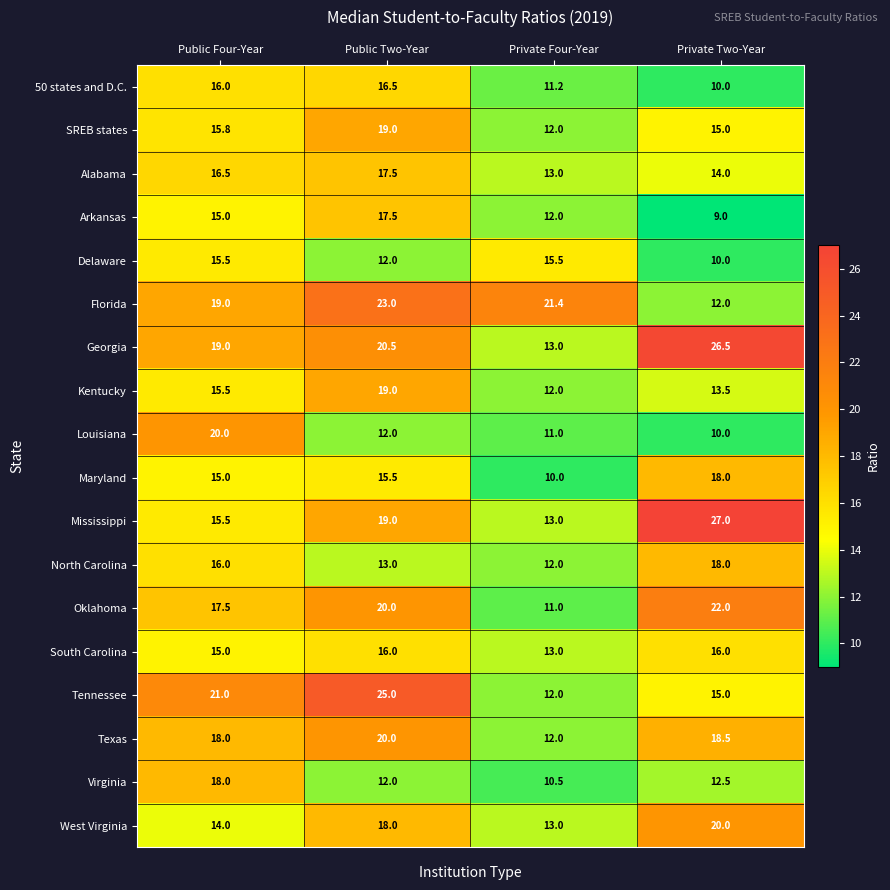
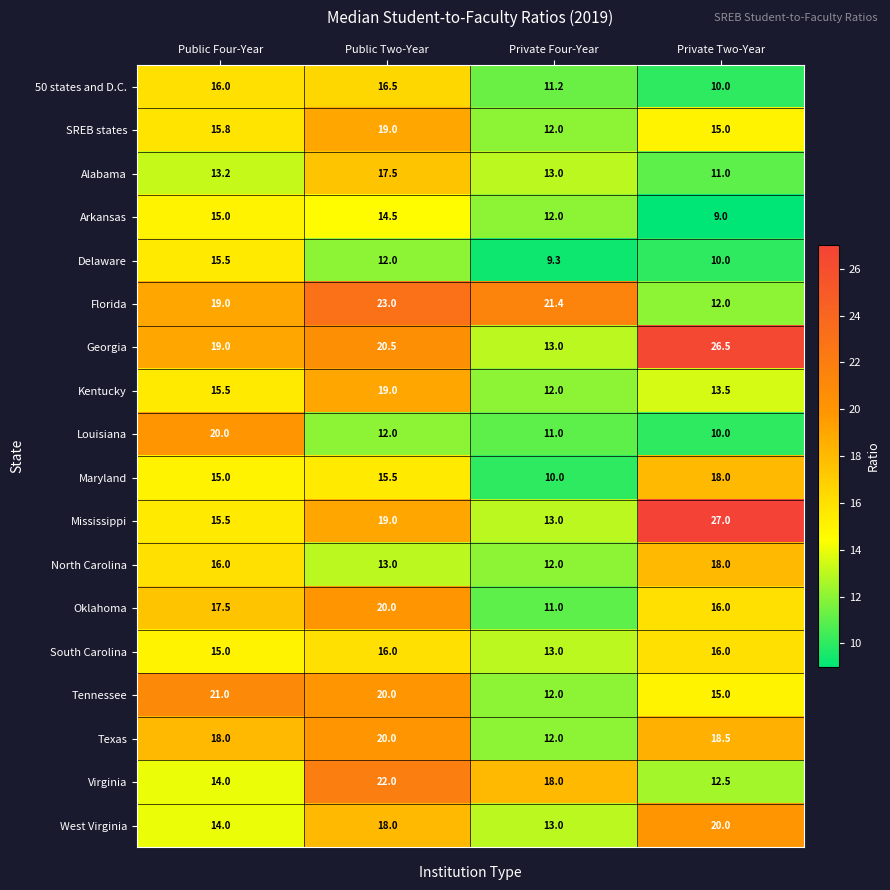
Alabama, Public Four-Year: 16.5 -> 13.2
Alabama, Private Two-Year: 14.0 -> 11.0
Arkansas, Public Two-Year: 17.5 -> 14.5
Delaware, Private Four-Year: 15.5 -> 9.3
Oklahoma, Private Two-Year: 22.0 -> 16.0
Tennessee, Public Two-Year: 25.0 -> 20.0
Virginia, Public Four-Year: 18.0 -> 14.0
Virginia, Public Two-Year: 12.0 -> 22.0
Virginia, Private Four-Year: 10.5 -> 18.0
